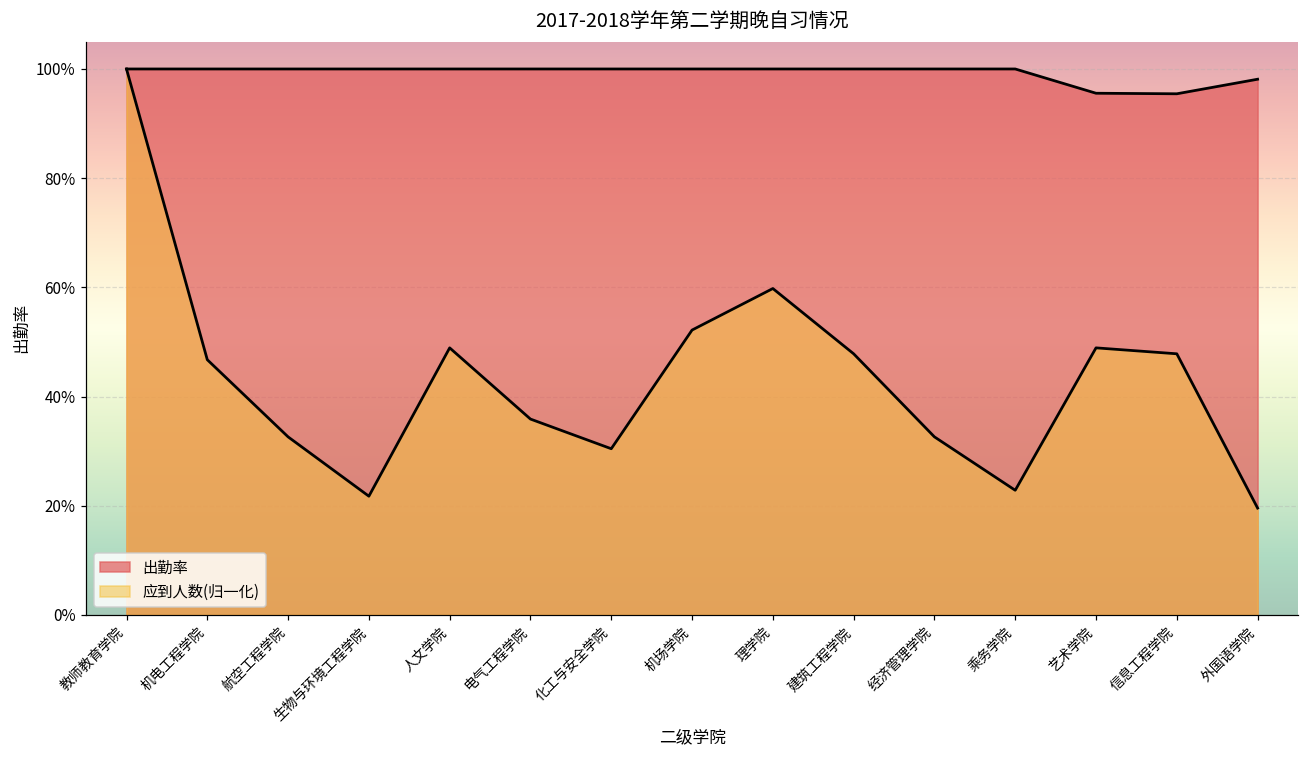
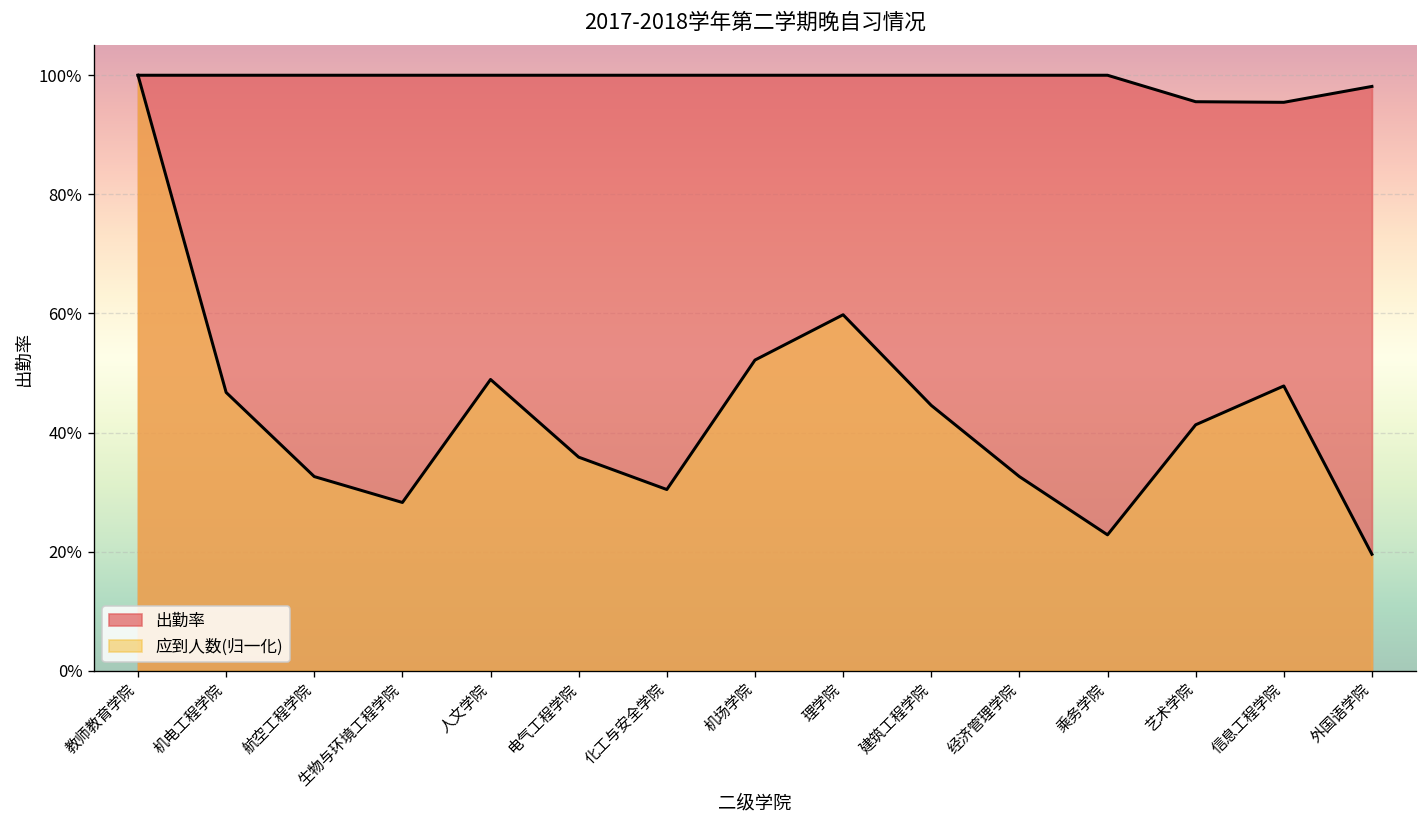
应到人数(归一化), 生物与环境工程学院: 22% -> 28%
应到人数(归一化), 建筑工程学院: 48% -> 45%
应到人数(归一化), 艺术学院: 49% -> 41%
